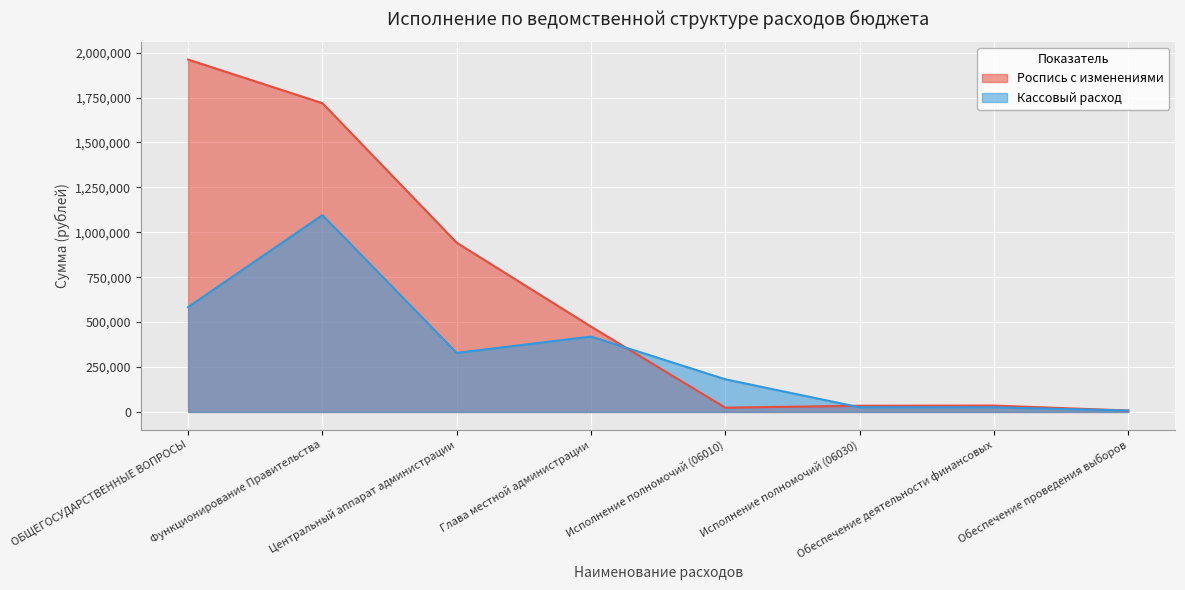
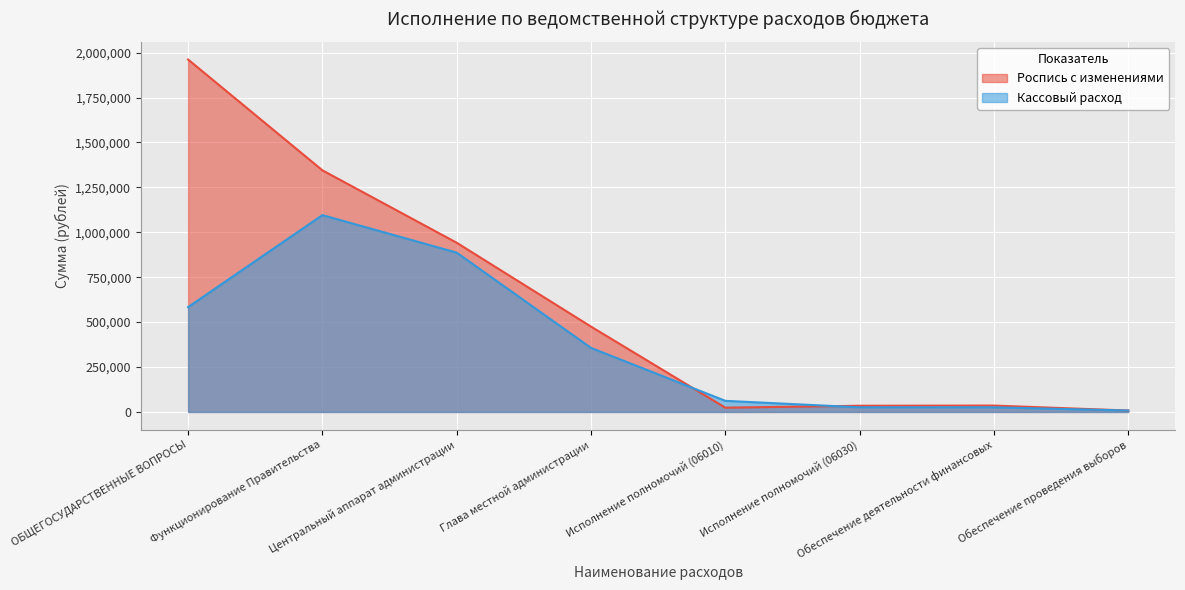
Роспись с изменениями, Функционирование Правительства: 1,720,000 -> 1,340,000
Кассовый расход, Центральный аппарат администрации: 330,000 -> 890,000
Кассовый расход, Глава местной администрации: 420,000 -> 360,000
Кассовый расход, Исполнение полномочий (06010): 180,000 -> 60,000
